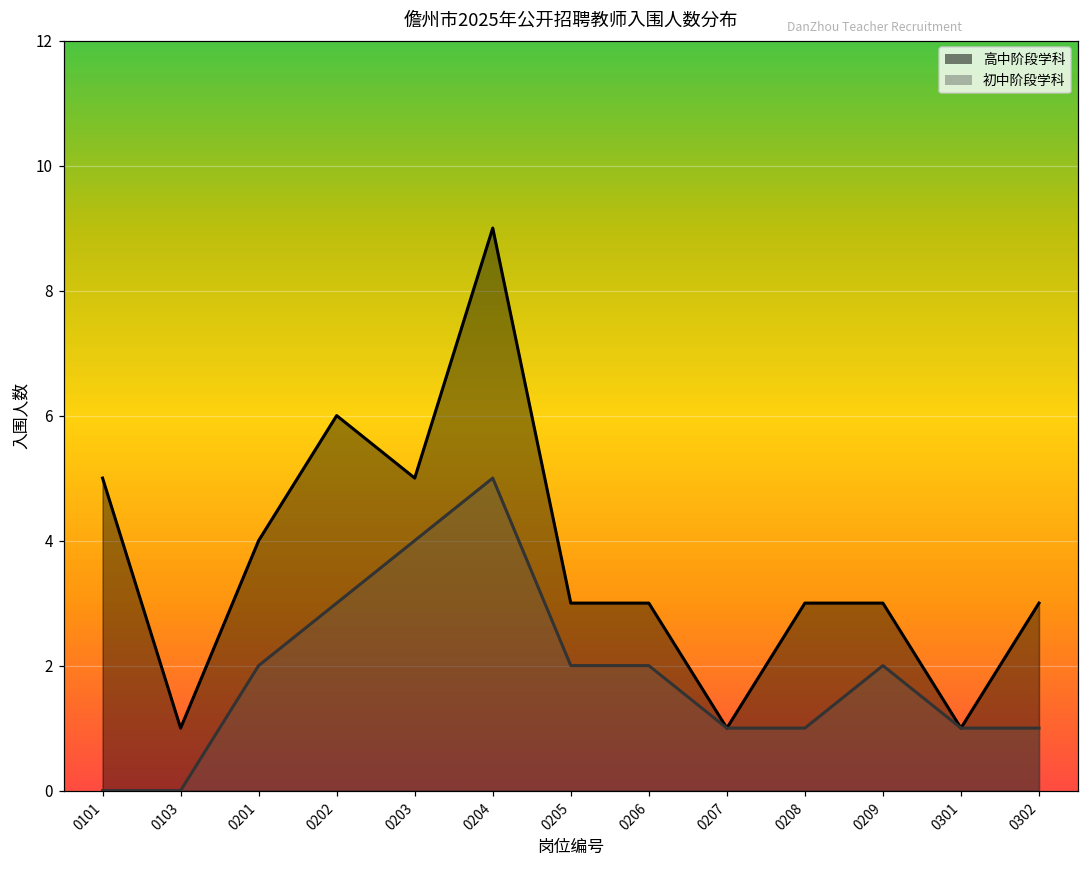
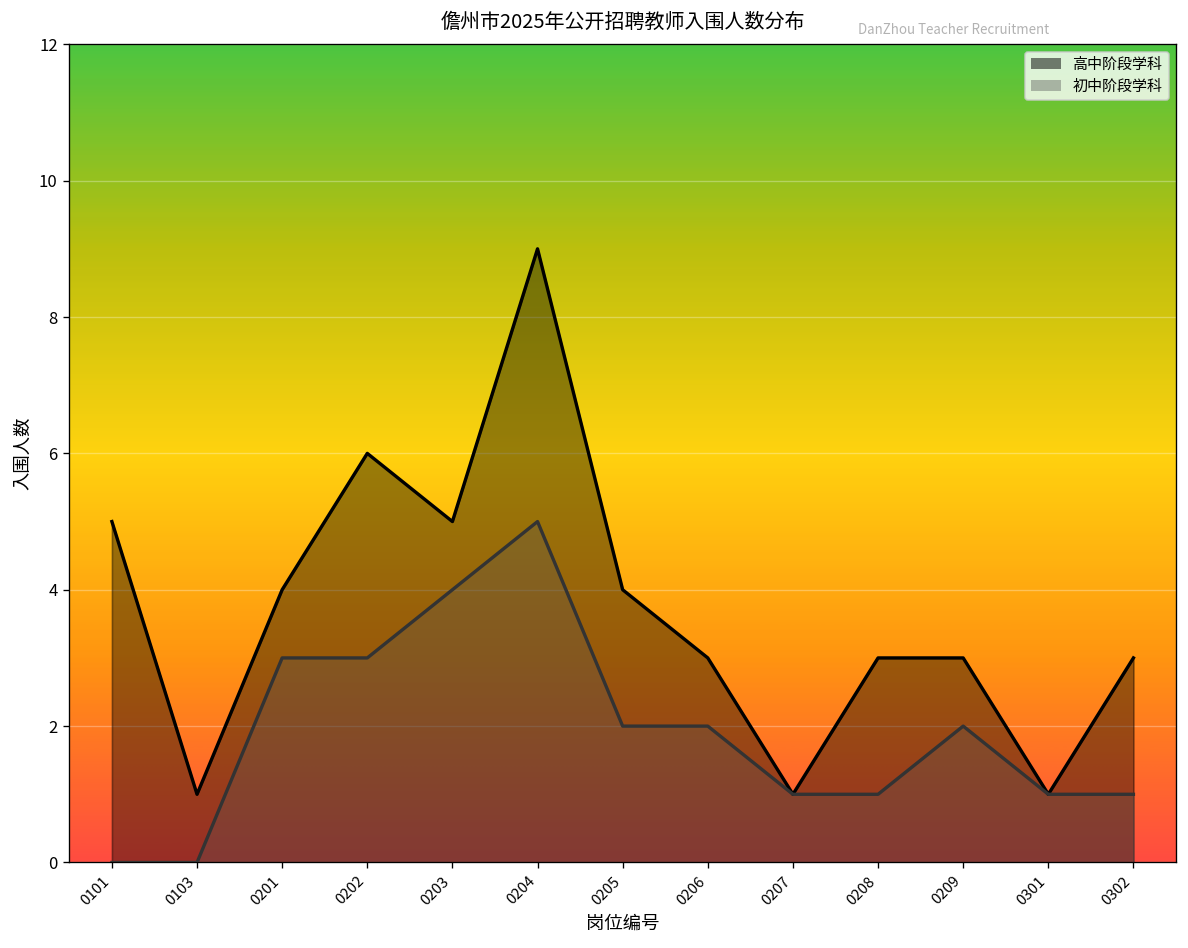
初中阶段学科, 0201: 2 -> 3
高中阶段学科, 0205: 3 -> 4
